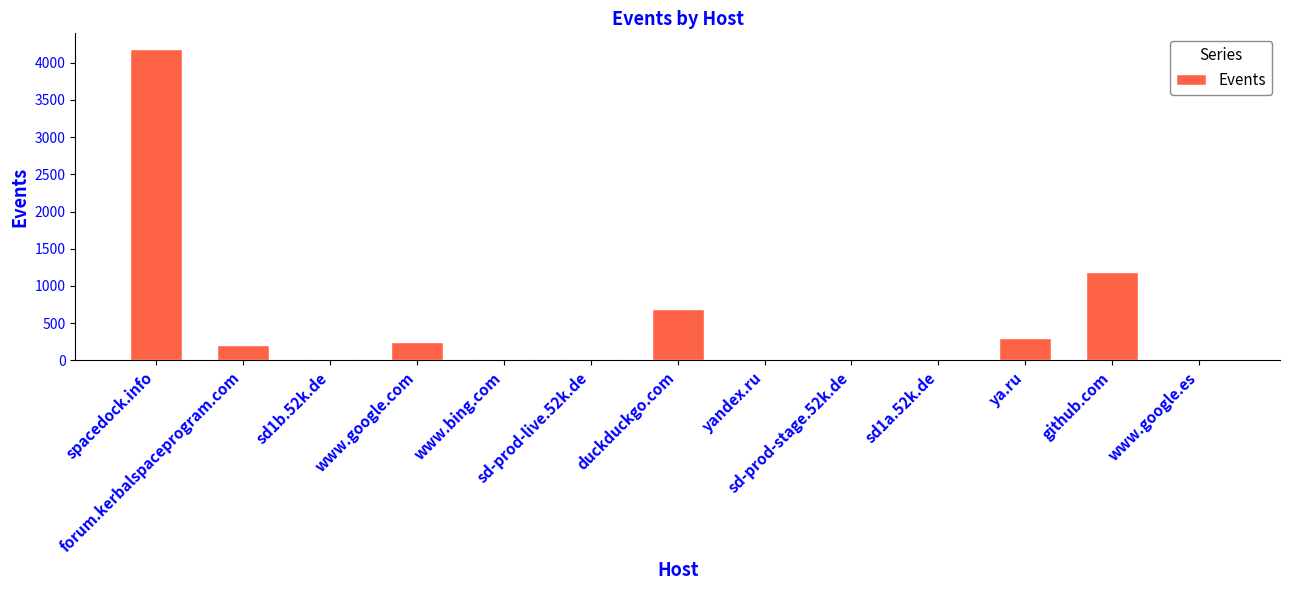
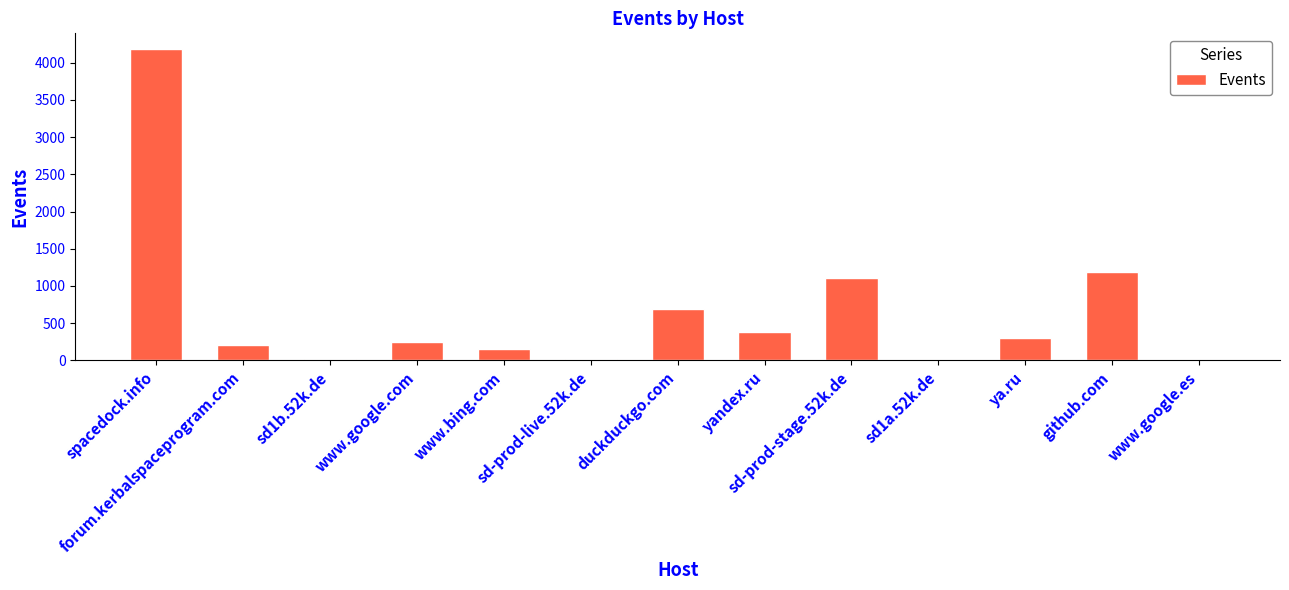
www.bing.com: 0 -> 100
yandex.ru: 0 -> 400
sd-prod-stage.52k.de: 0 -> 1100
